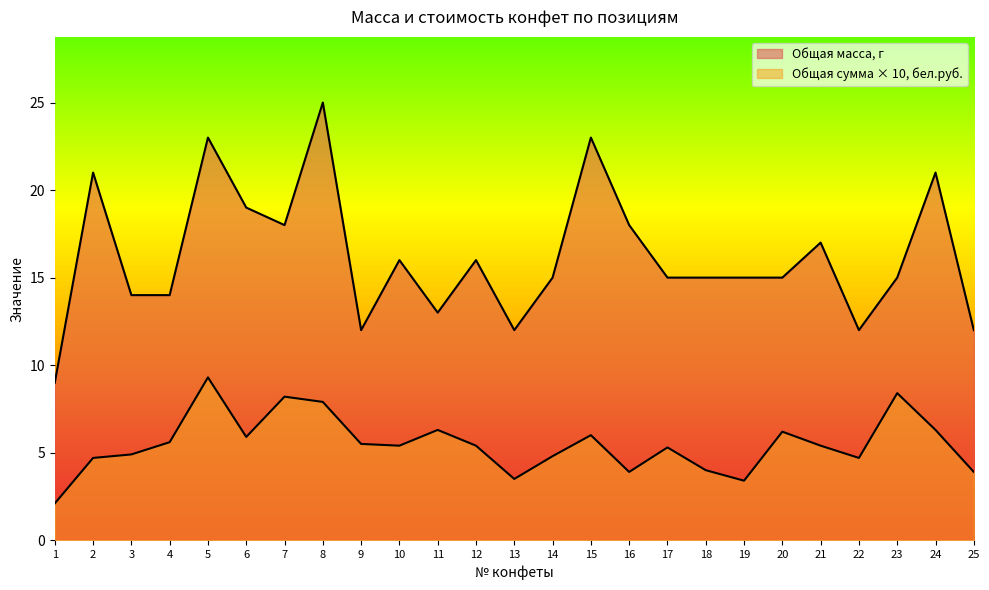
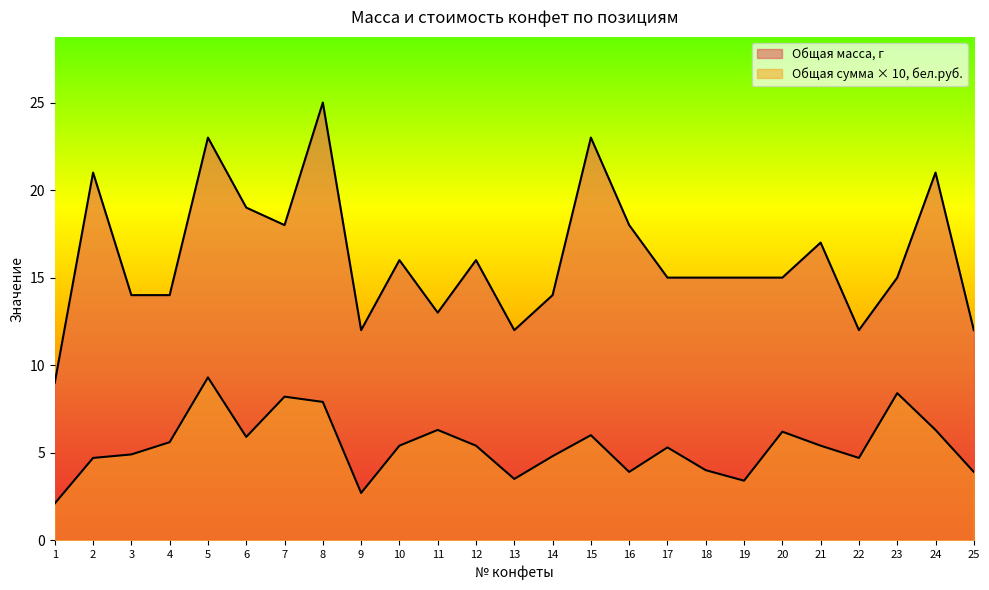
Общая сумма × 10, бел.руб., 9: 5.5 -> 2.7
Общая масса, г, 14: 15 -> 14
